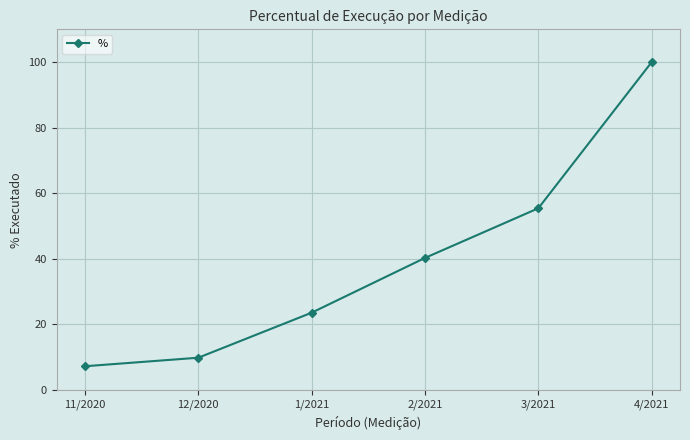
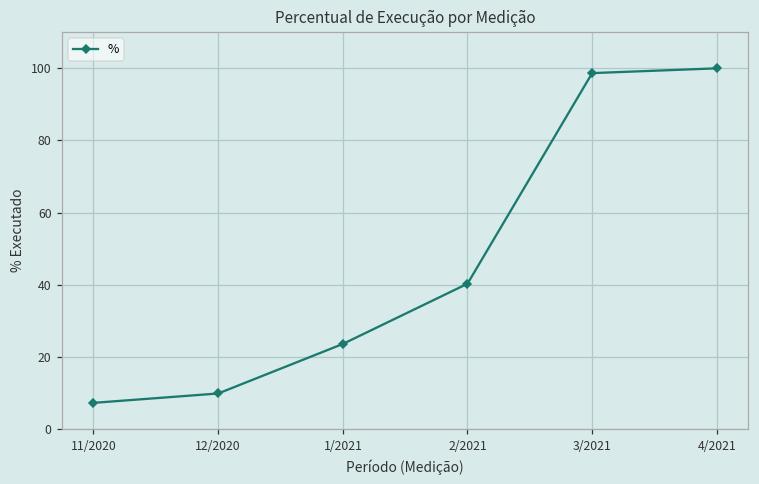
3/2021: 55 -> 99
